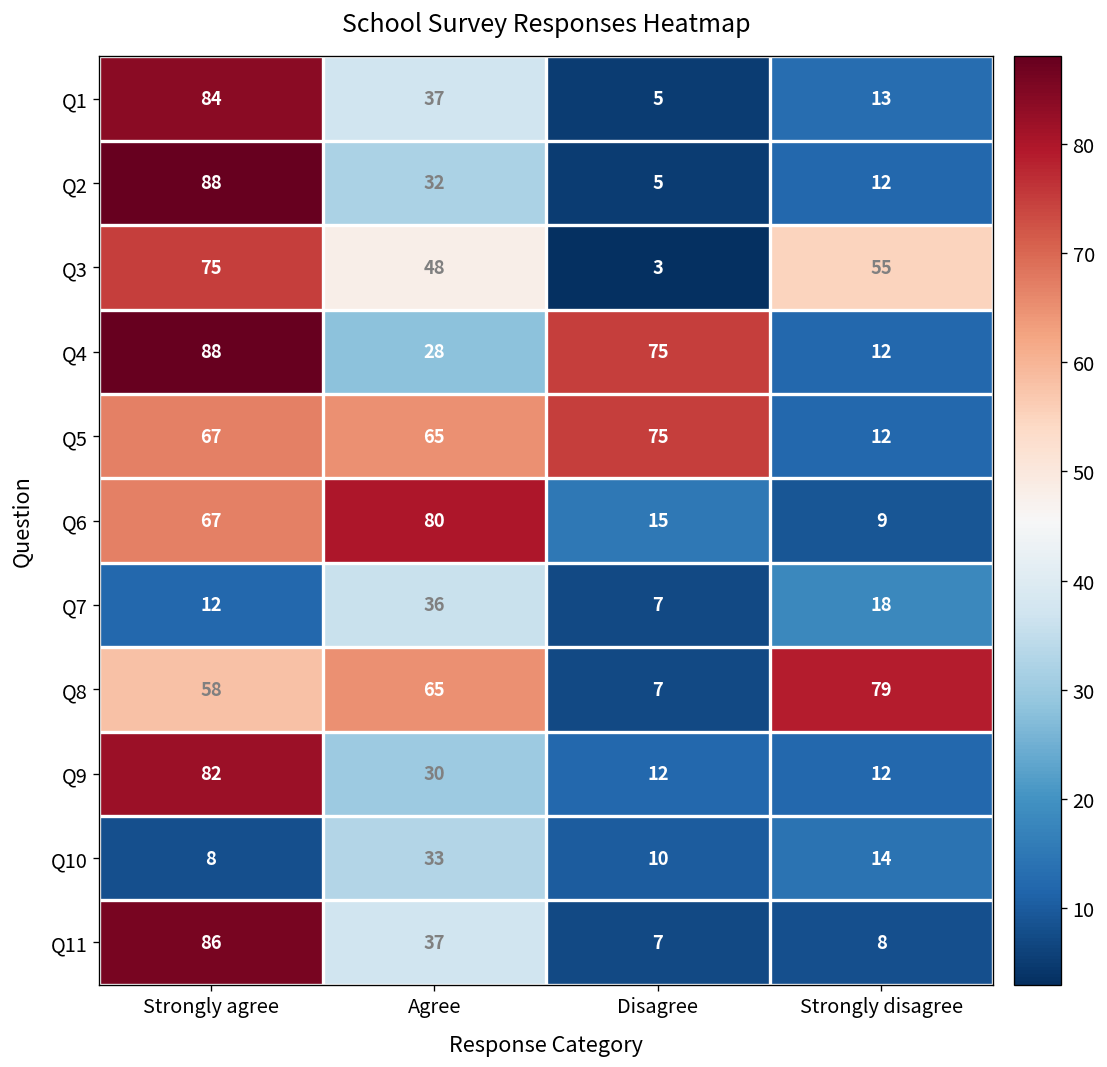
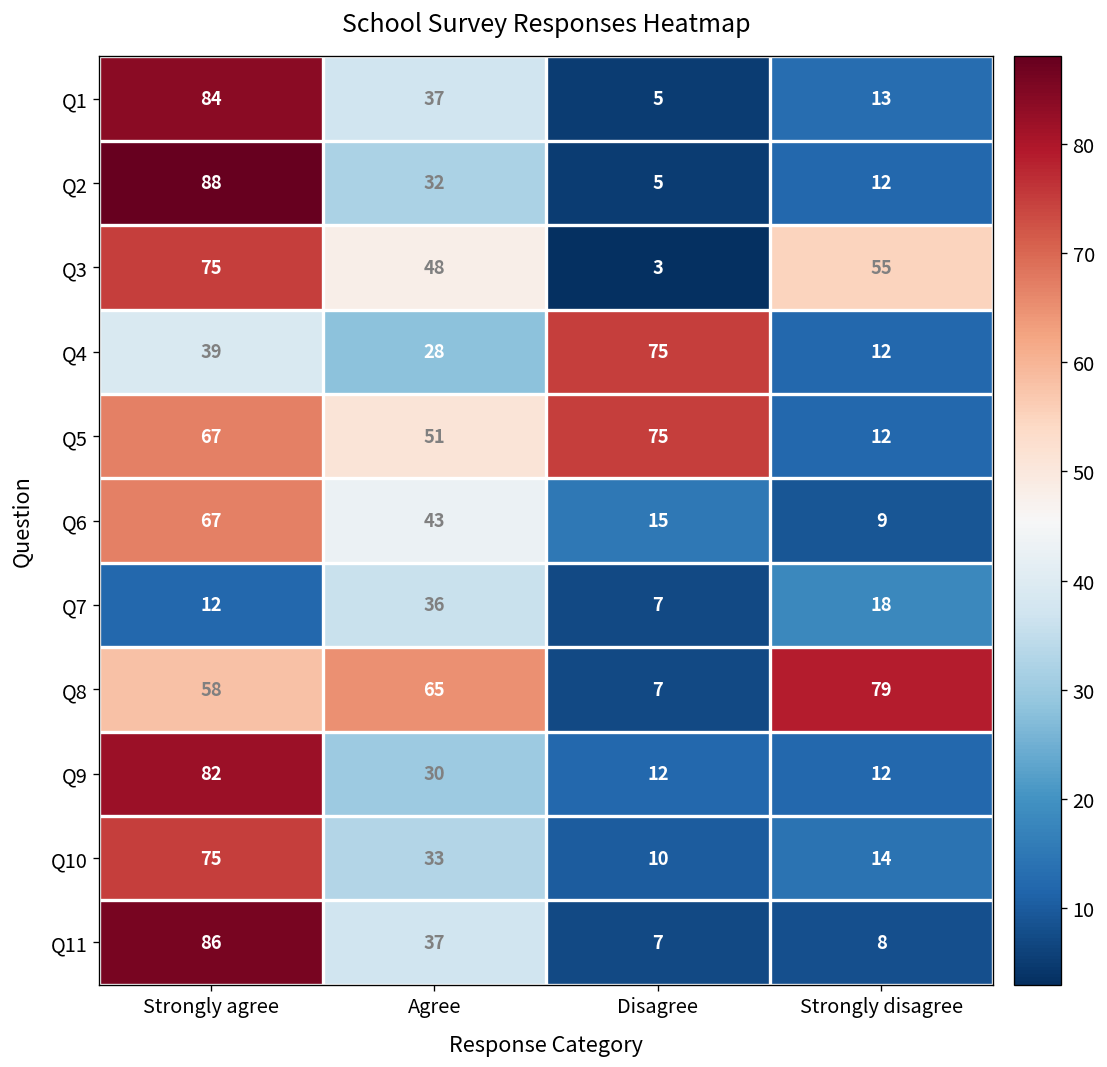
Q4, Strongly agree: 88 -> 39
Q5, Agree: 65 -> 51
Q6, Agree: 80 -> 43
Q10, Strongly agree: 8 -> 75
